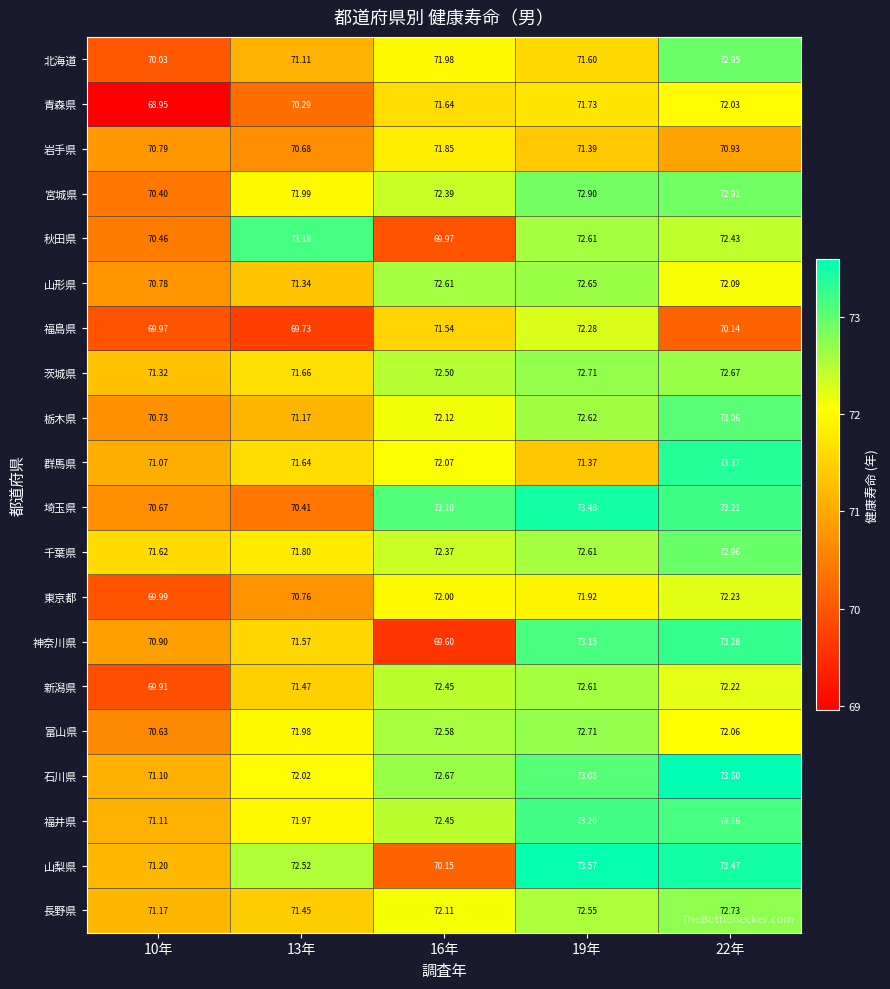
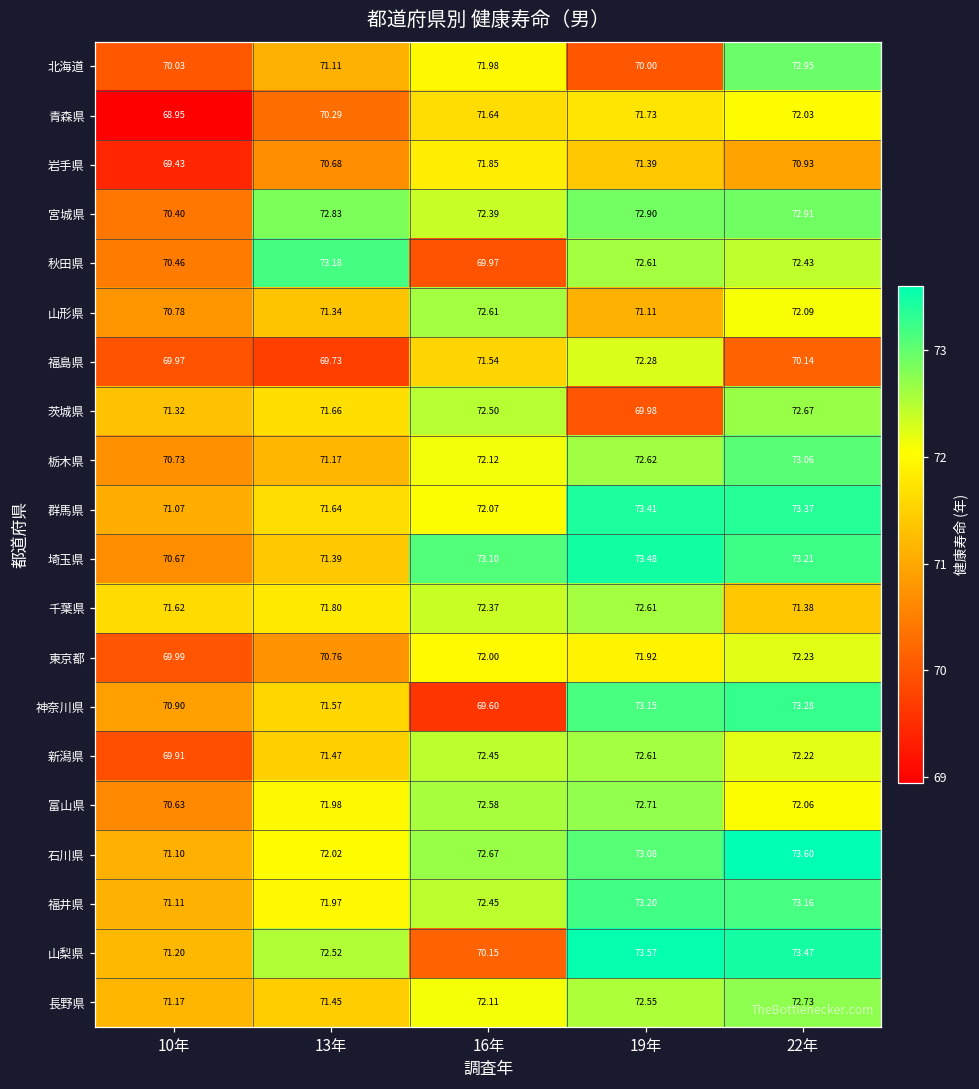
北海道, 19年: 71.60 -> 70.00
岩手県, 10年: 70.79 -> 69.43
宮城県, 13年: 71.99 -> 72.83
山形県, 19年: 72.65 -> 71.11
茨城県, 19年: 72.71 -> 69.98
群馬県, 19年: 71.37 -> 73.41
埼玉県, 13年: 70.41 -> 71.39
千葉県, 22年: 72.96 -> 71.38
